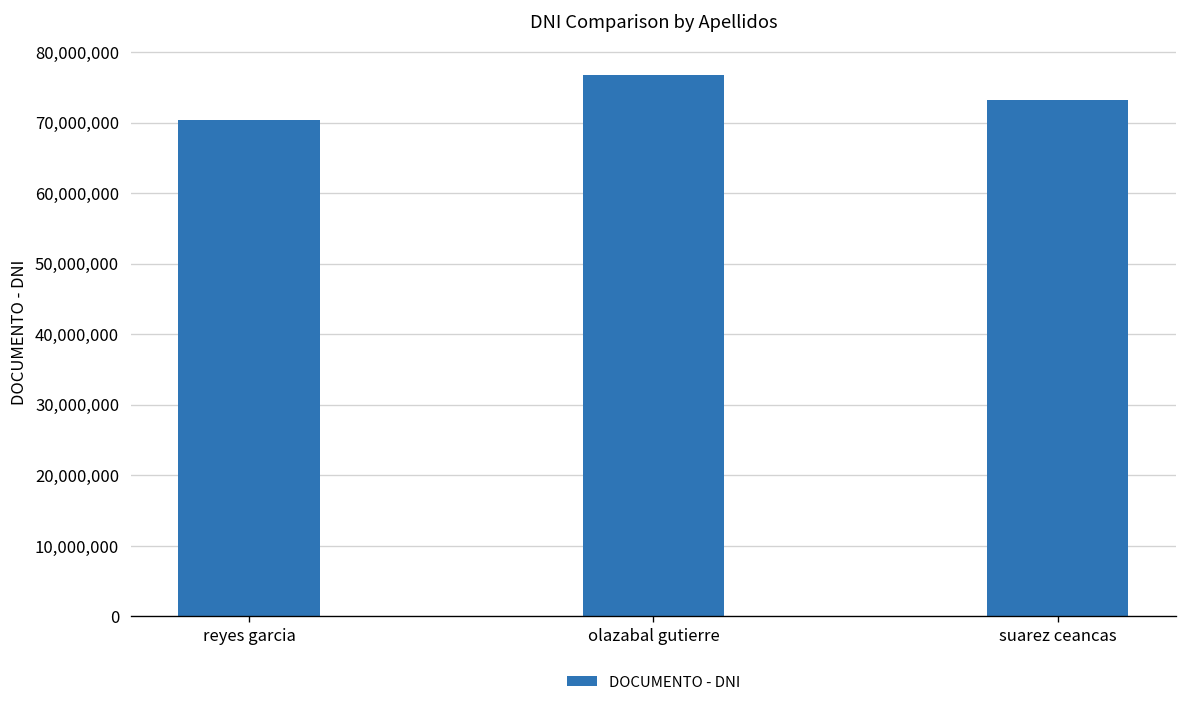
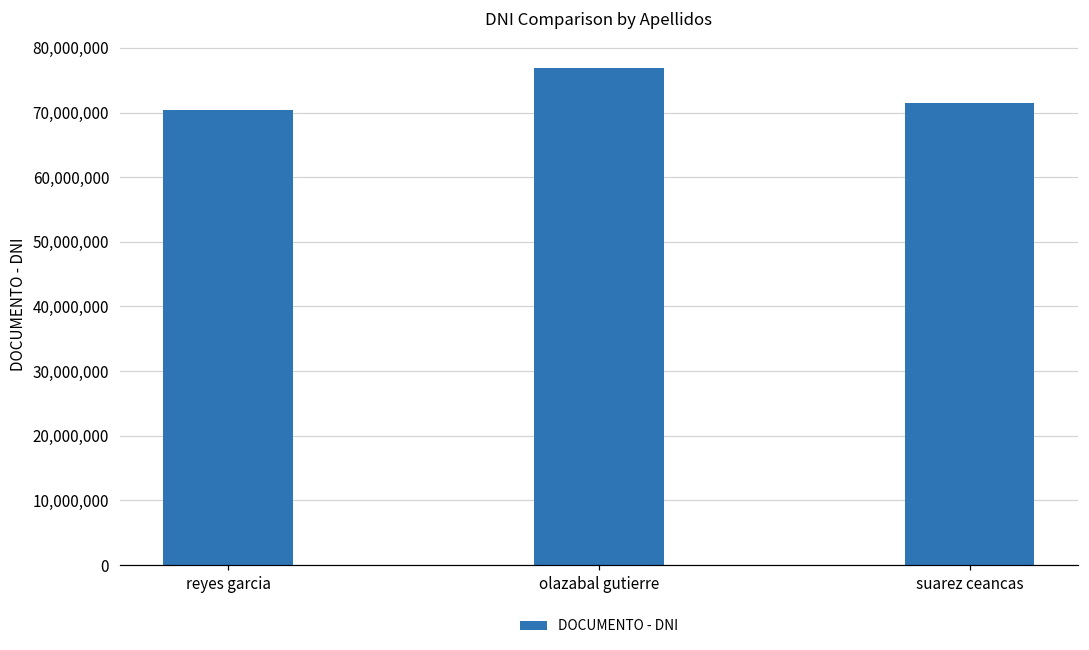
suarez ceancas: 73,000,000 -> 71,000,000
